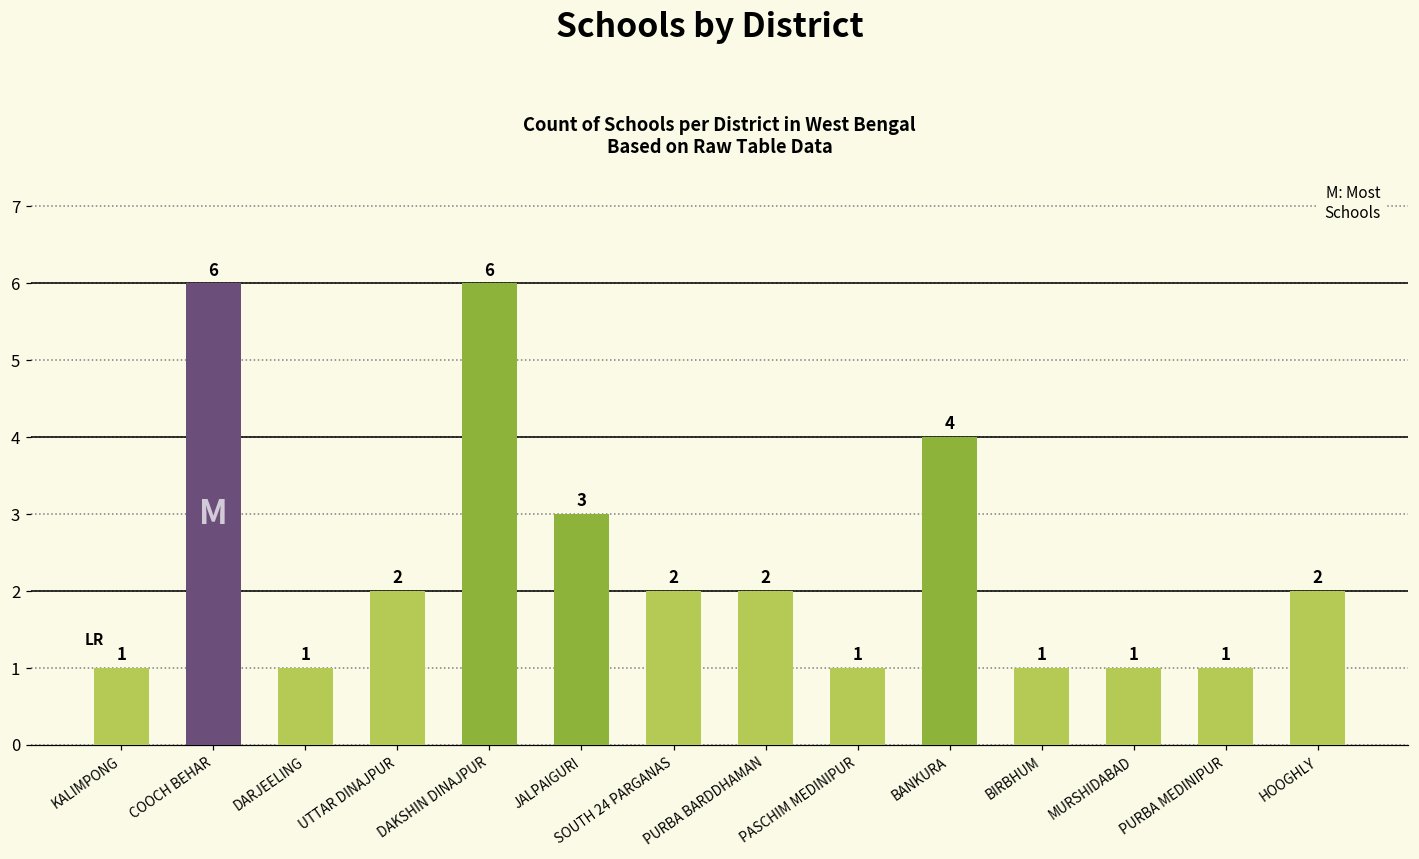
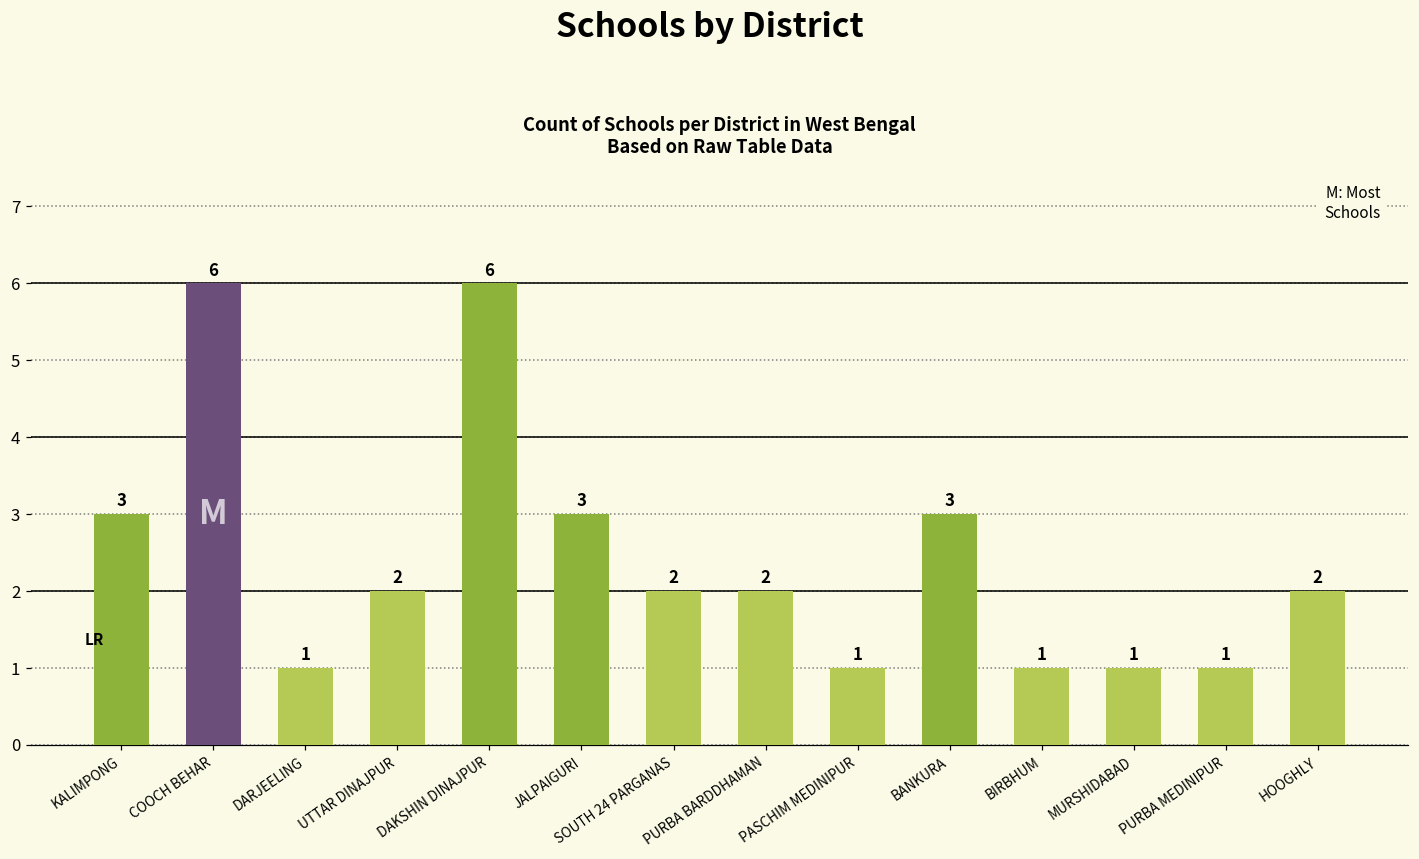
KALIMPONG: 1 -> 3
BANKURA: 4 -> 3
